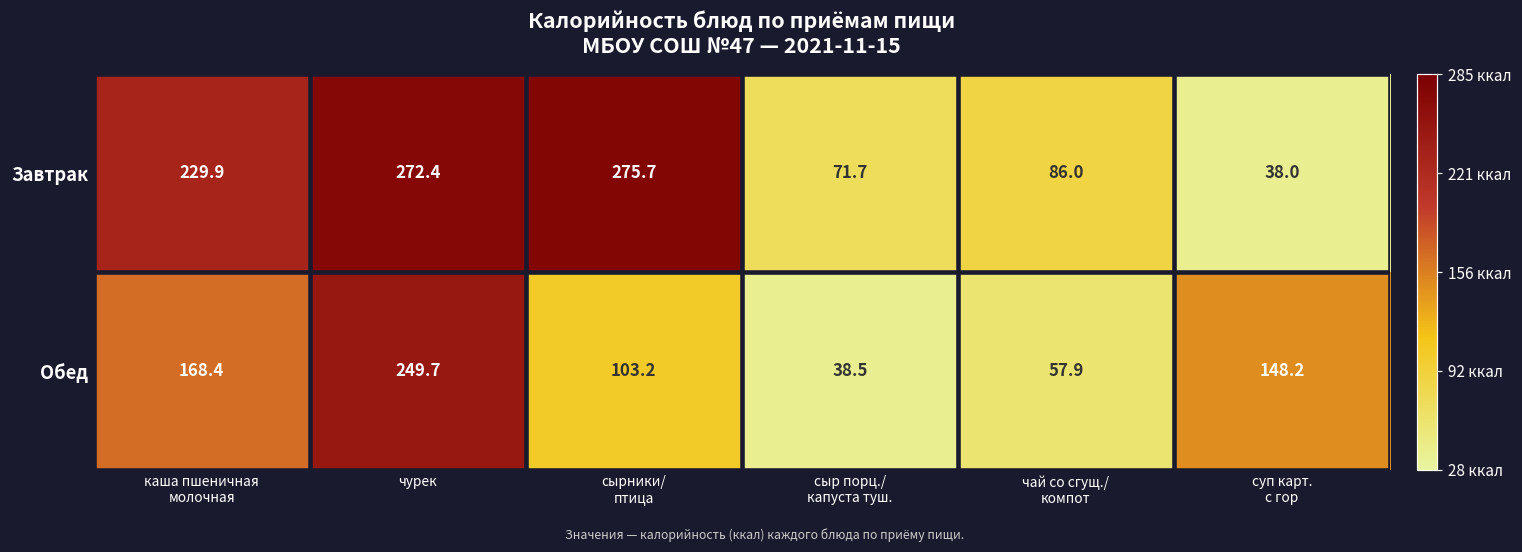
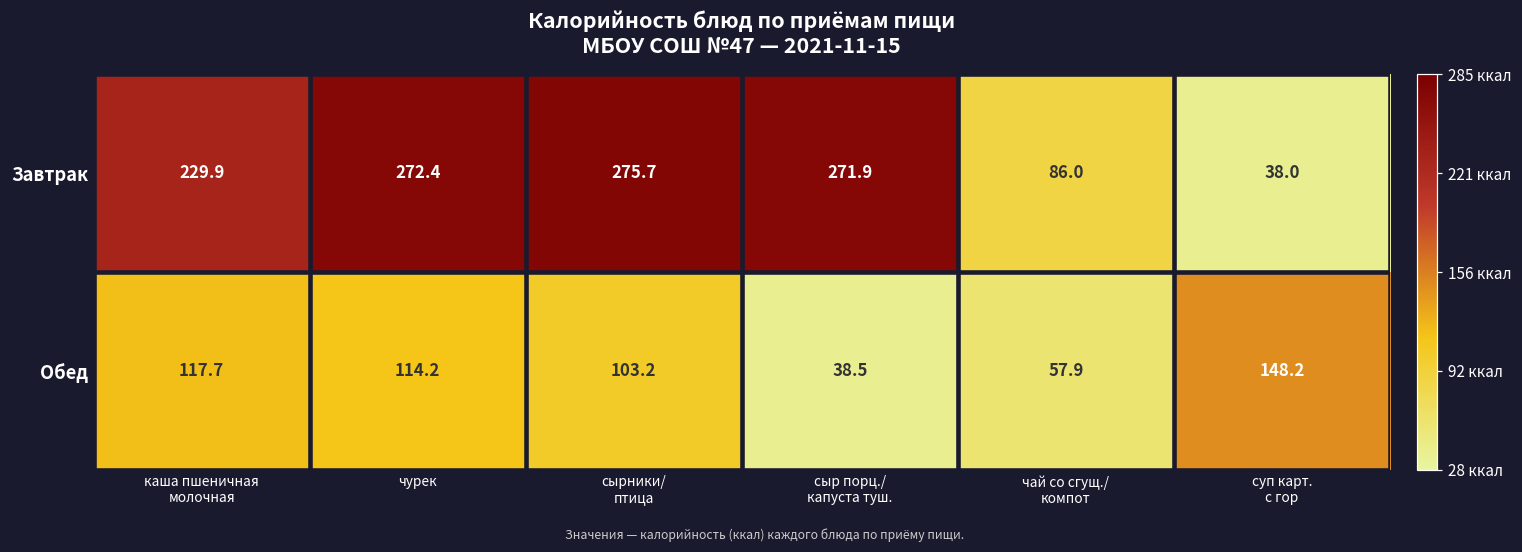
Завтрак, сыр порц./ капуста туш.: 71.7 -> 271.9
Обед, каша пшеничная молочная: 168.4 -> 117.7
Обед, чурек: 249.7 -> 114.2
